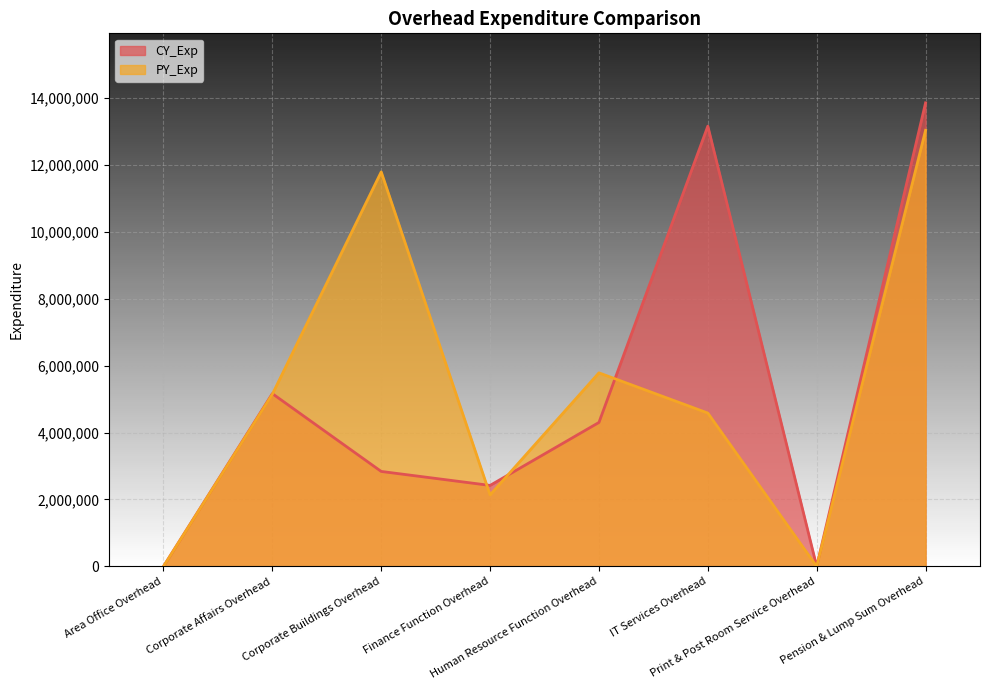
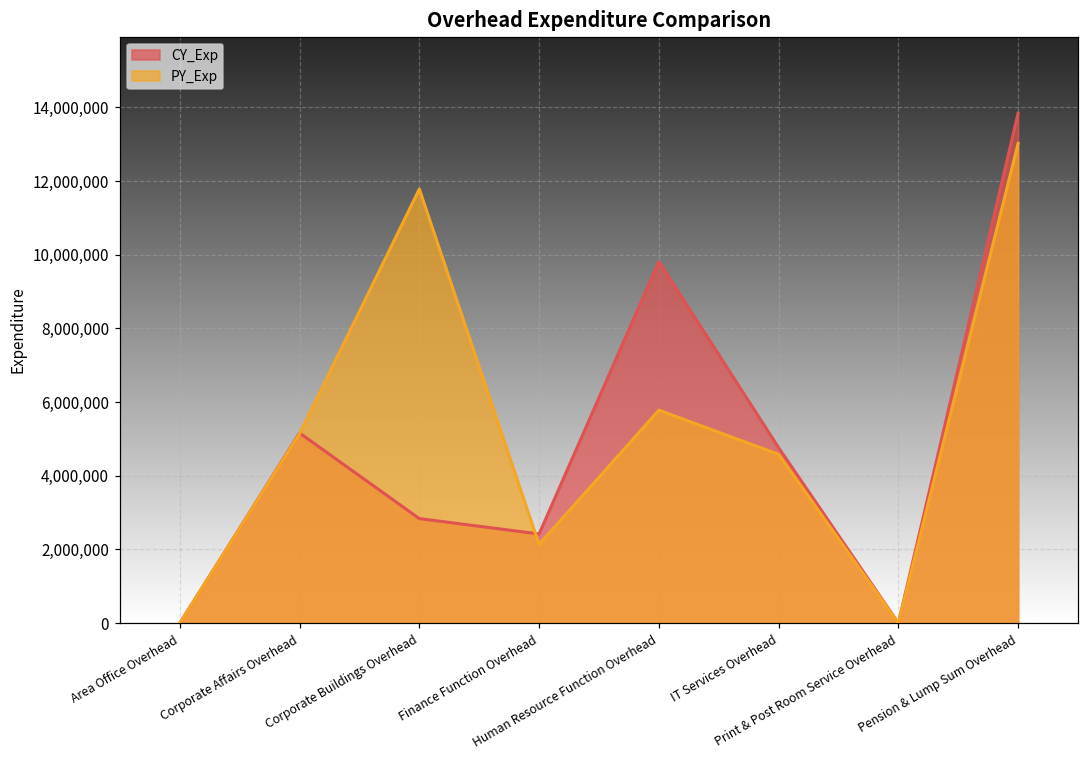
CY_Exp, Human Resource Function Overhead: 4,300,000 -> 9,800,000
CY_Exp, IT Services Overhead: 13,200,000 -> 4,800,000
